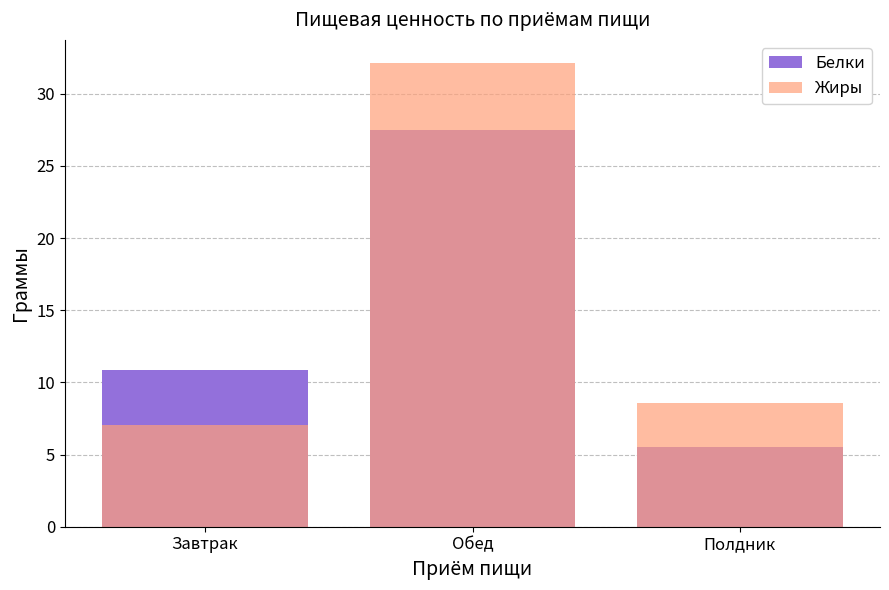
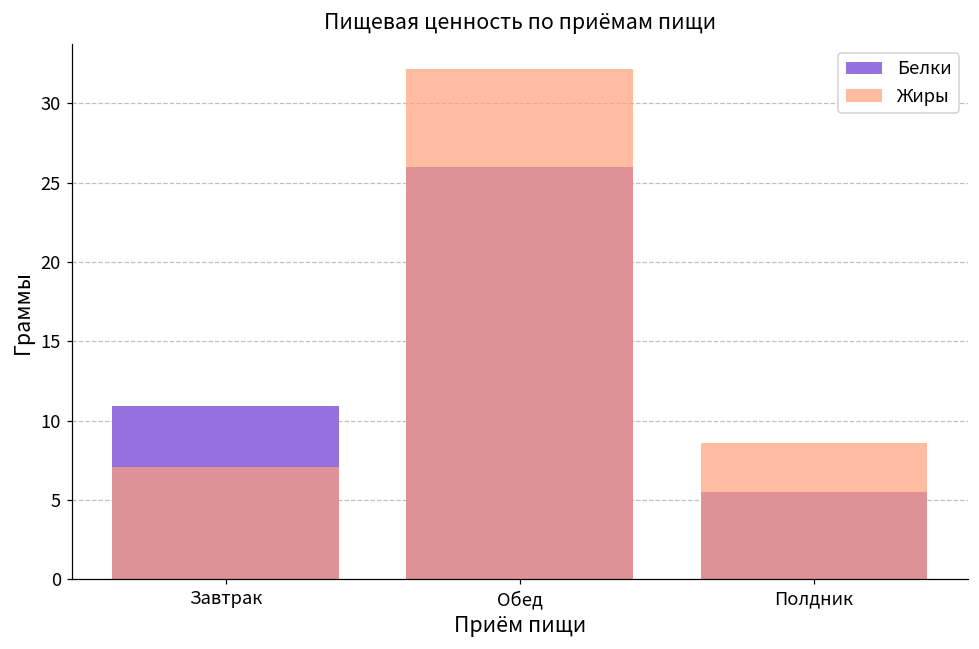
Белки, Обед: 27.5 -> 26.0
